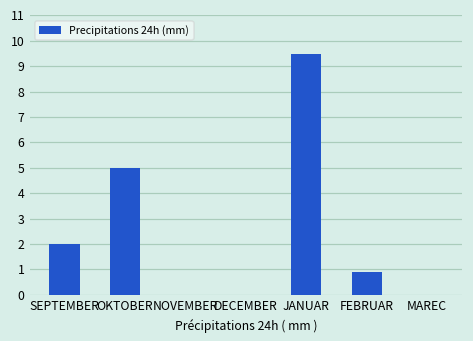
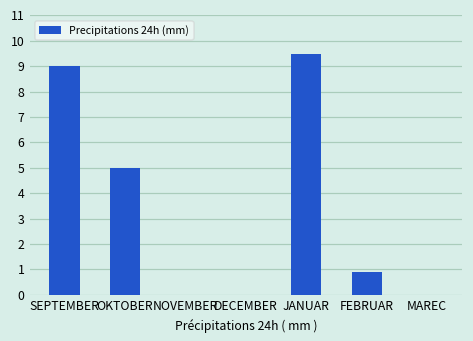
SEPTEMBER: 2 -> 9
